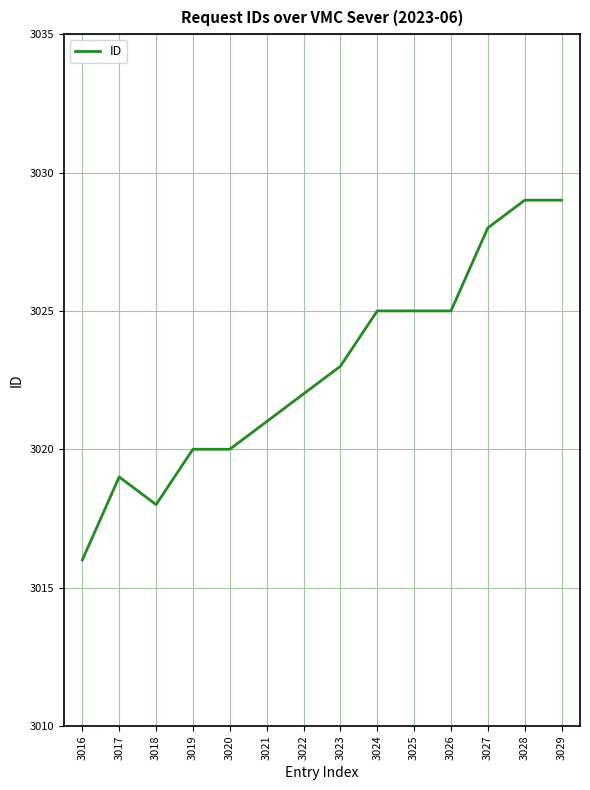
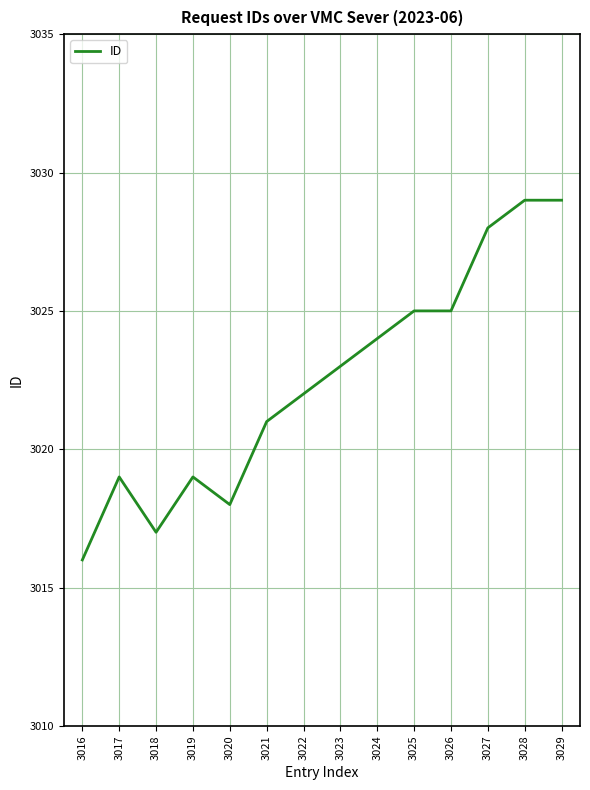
3018: 3018 -> 3017
3019: 3020 -> 3019
3020: 3020 -> 3018
3024: 3025 -> 3024
